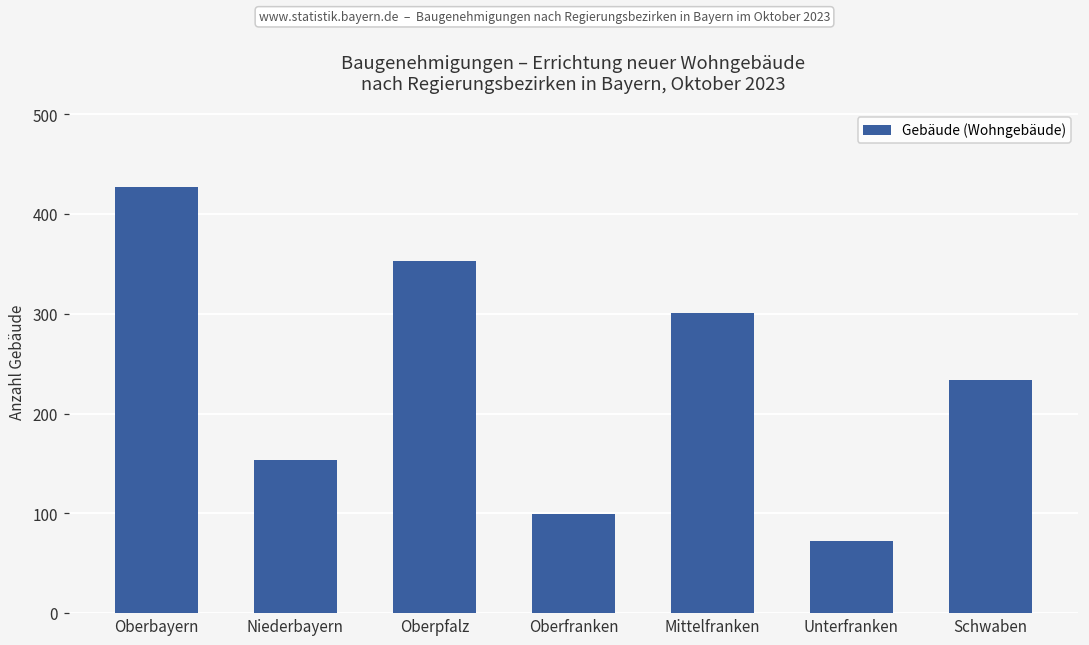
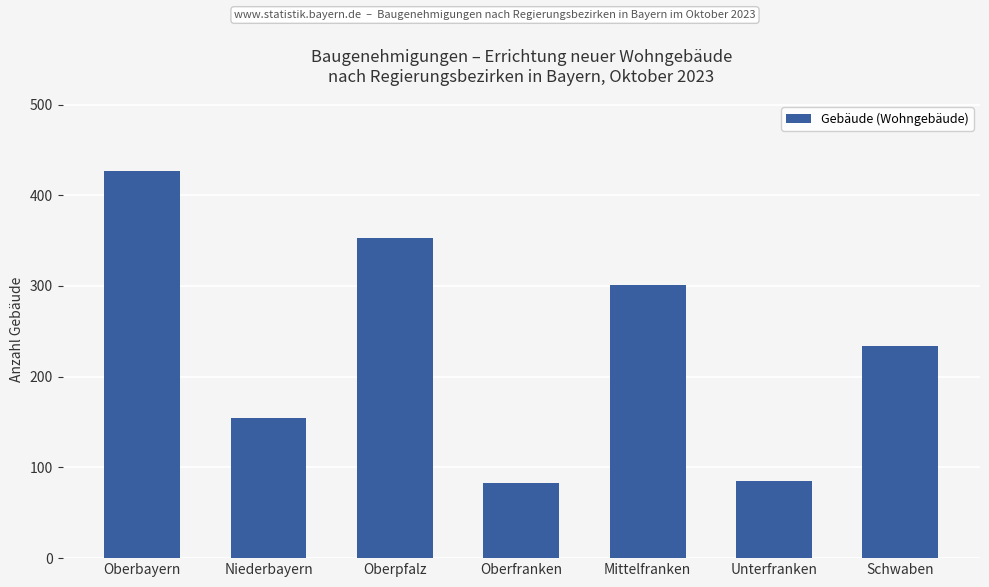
Oberfranken: 100 -> 80
Unterfranken: 70 -> 90
